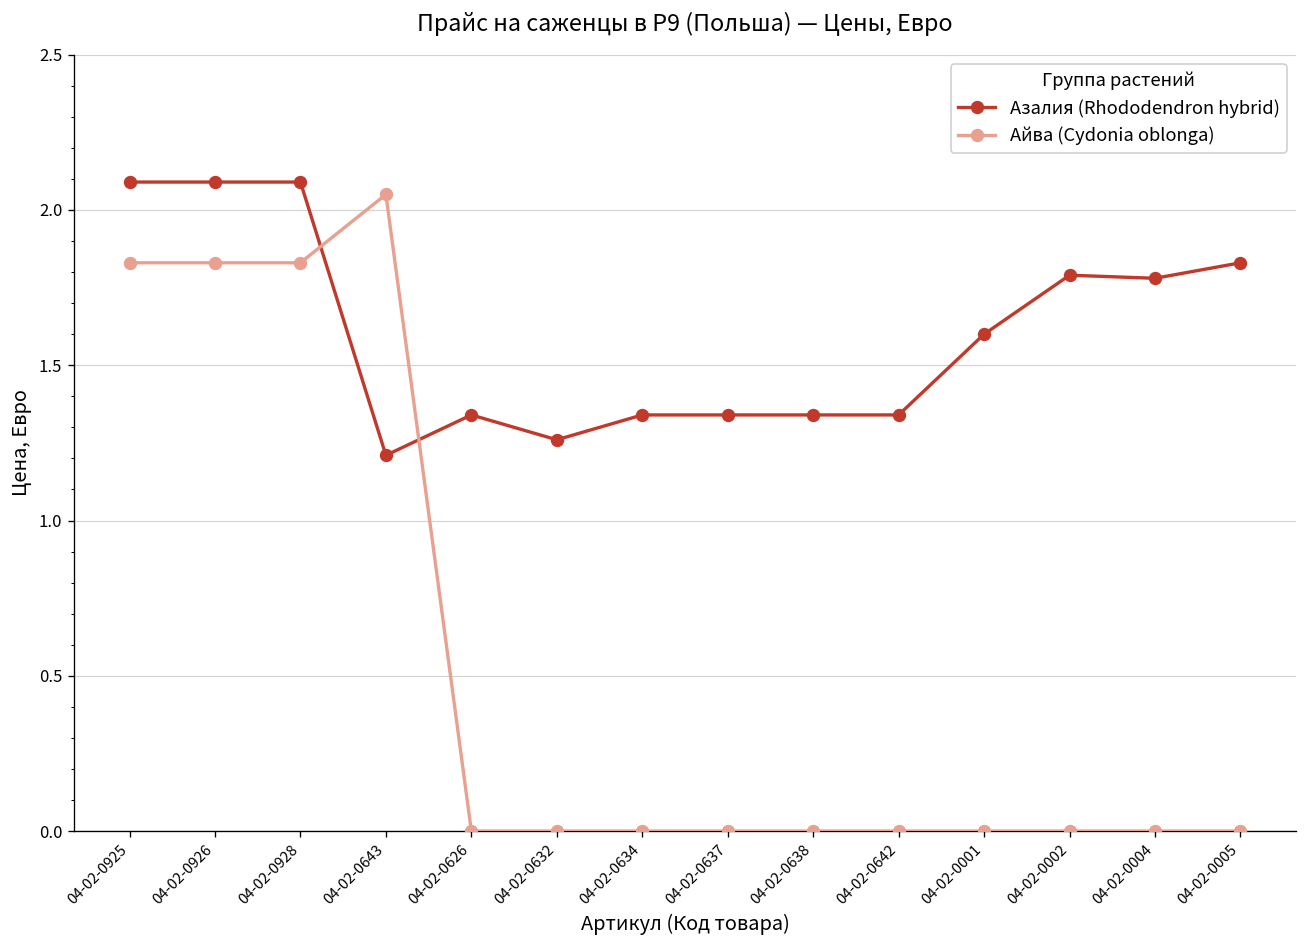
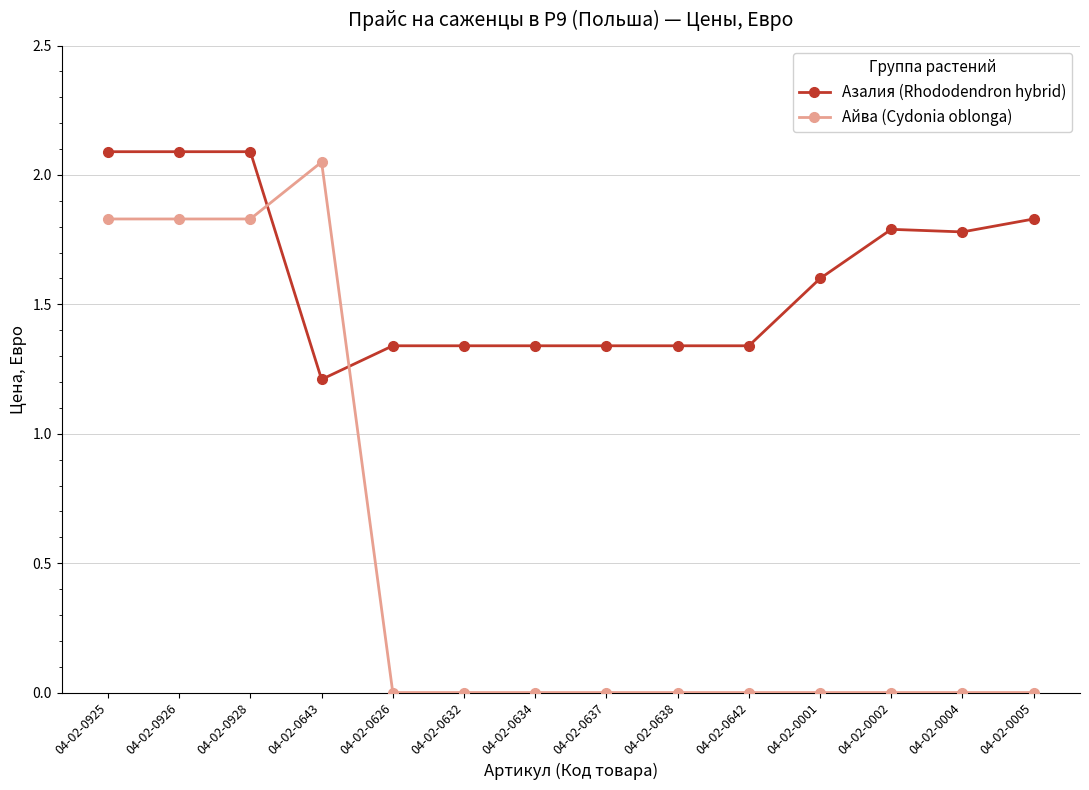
Азалия (Rhododendron hybrid), 04-02-0632: 1.26 -> 1.34
